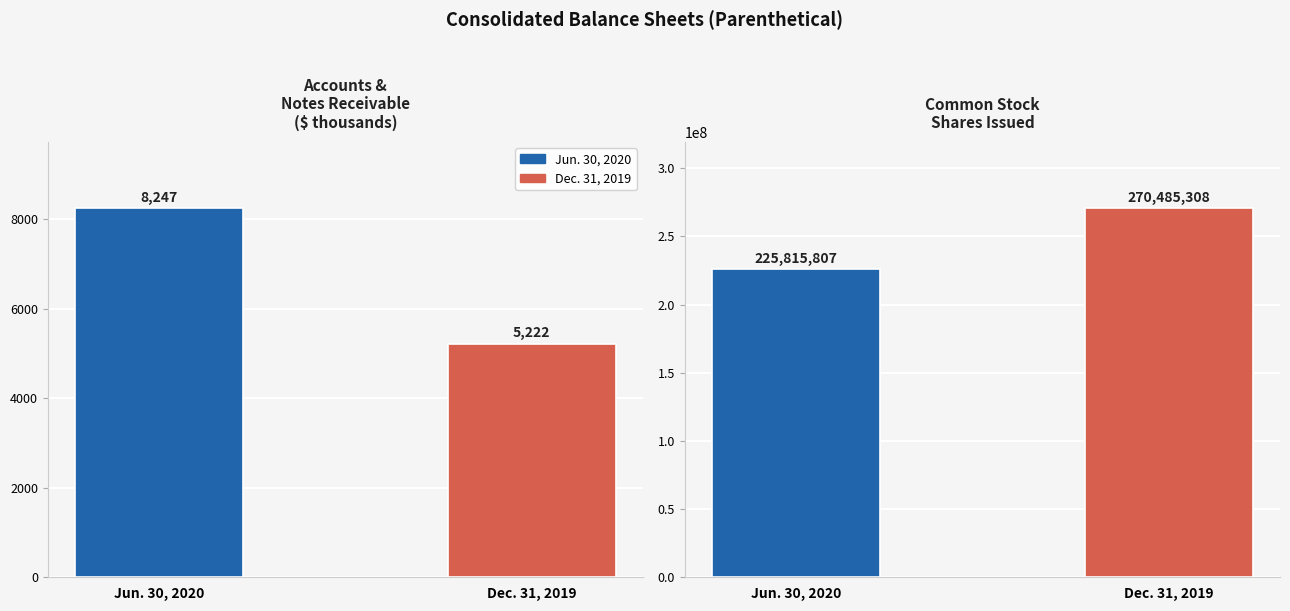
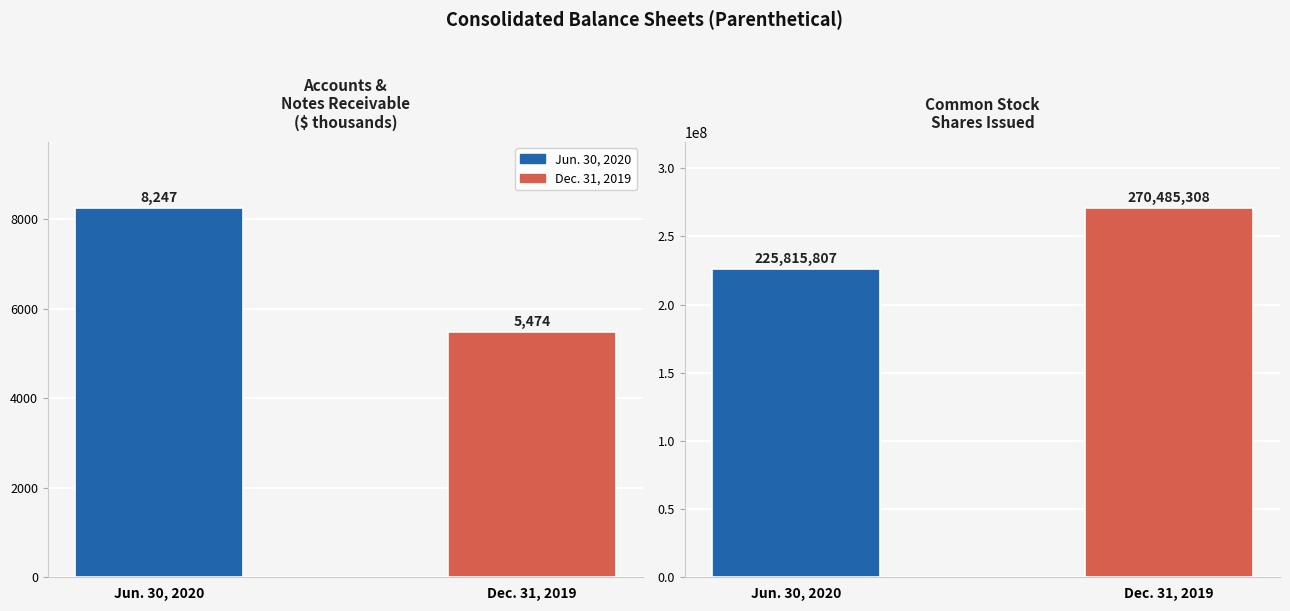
Accounts & Notes Receivable ($ thousands), Dec. 31, 2019: 5,222 -> 5,474
